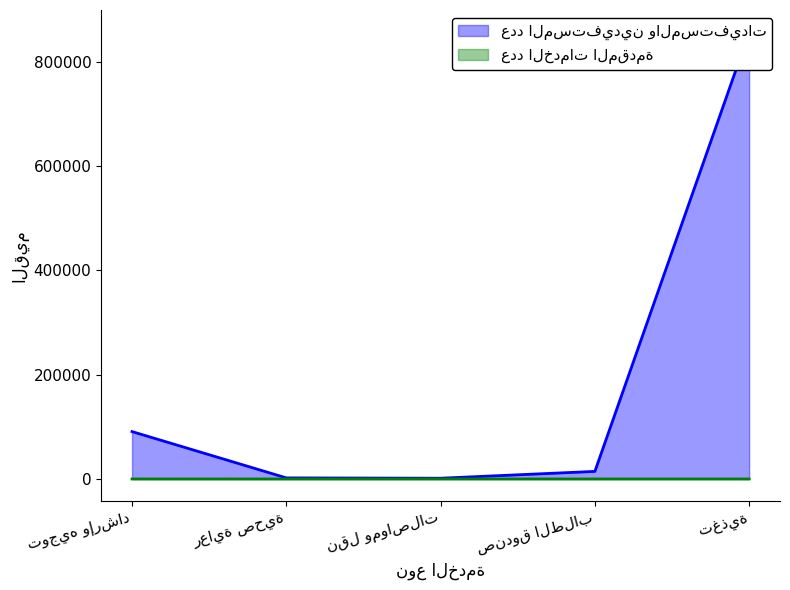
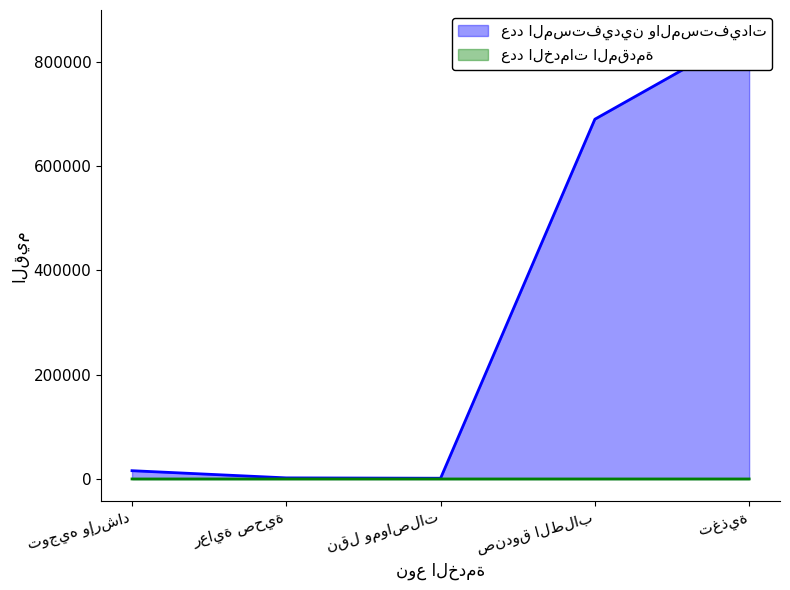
عدد المستفيدين والمستفيدات, توجيه وإرشاد: 90000 -> 20000
عدد المستفيدين والمستفيدات, صندوق الطلاب: 10000 -> 690000
